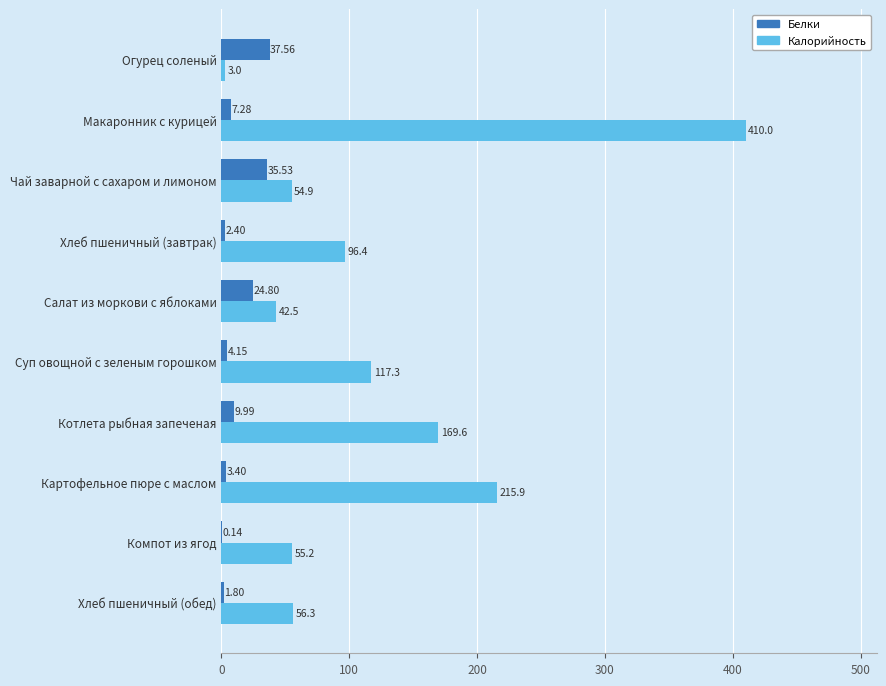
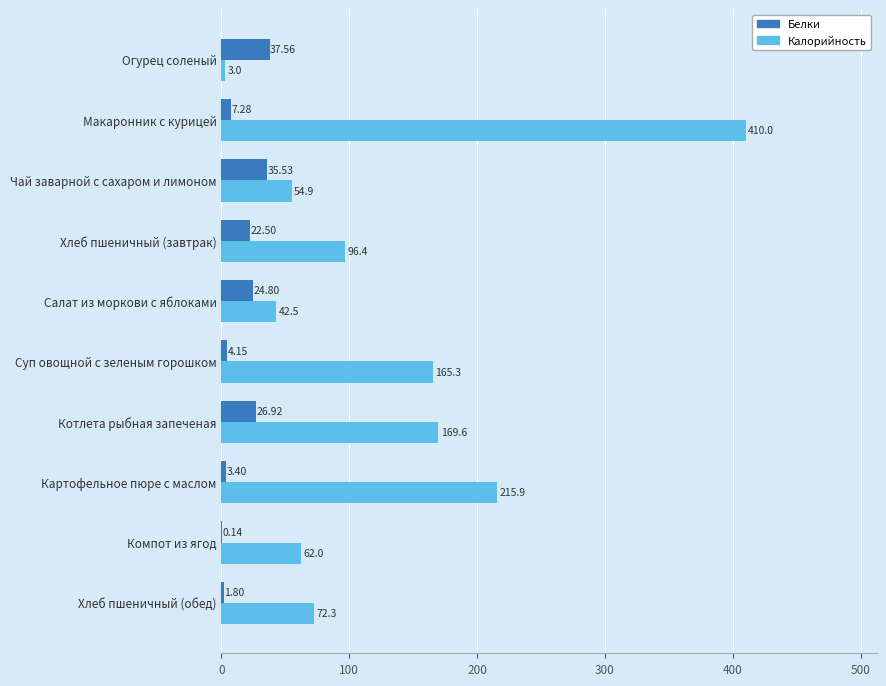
Белки, Хлеб пшеничный (завтрак): 2.40 -> 22.50
Калорийность, Суп овощной с зеленым горошком: 117.3 -> 165.3
Белки, Котлета рыбная запеченая: 9.99 -> 26.92
Калорийность, Компот из ягод: 55.2 -> 62.0
Калорийность, Хлеб пшеничный (обед): 56.3 -> 72.3
